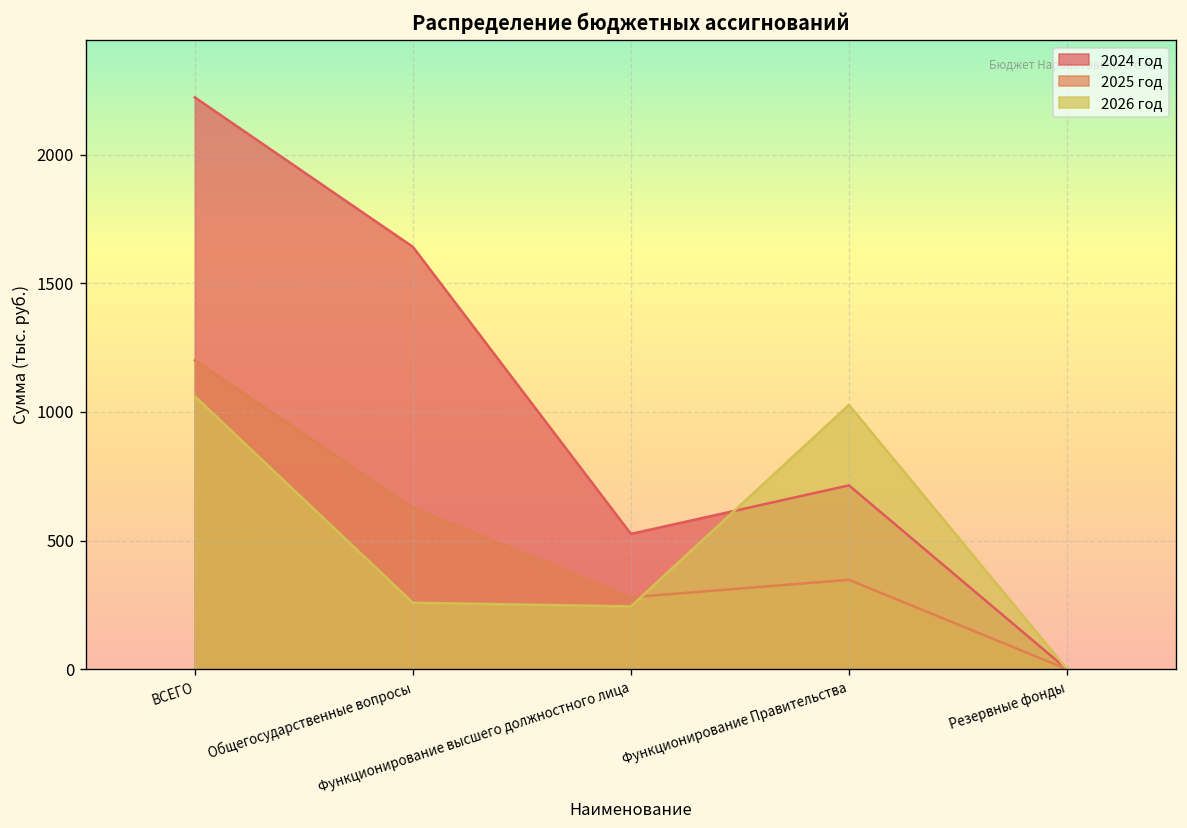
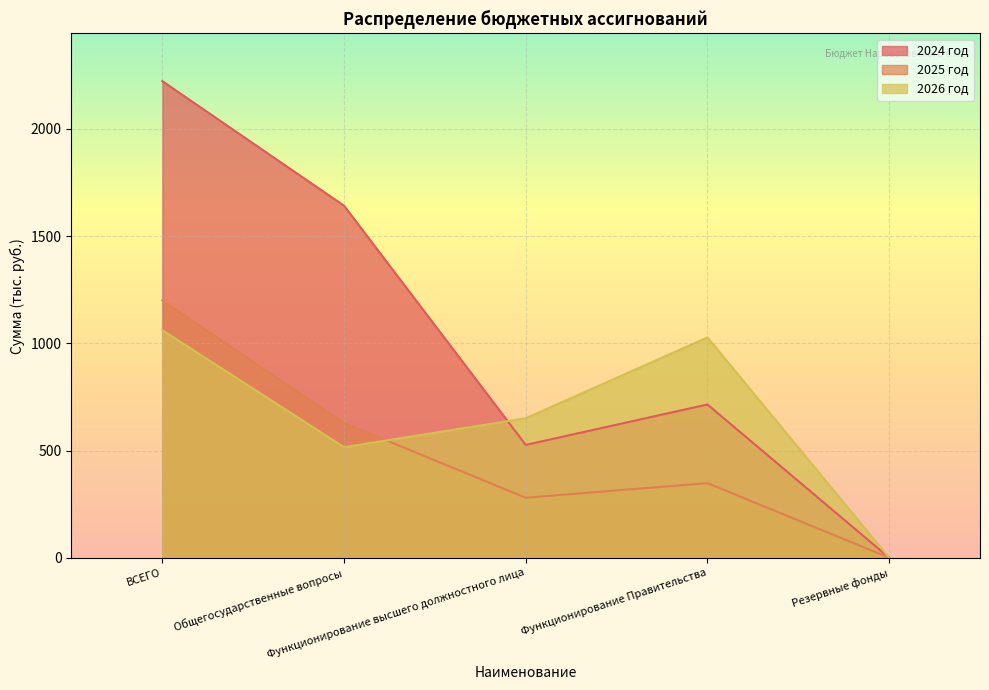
2026 год, Общегосударственные вопросы: 260 -> 520
2026 год, Функционирование высшего должностного лица: 240 -> 650
